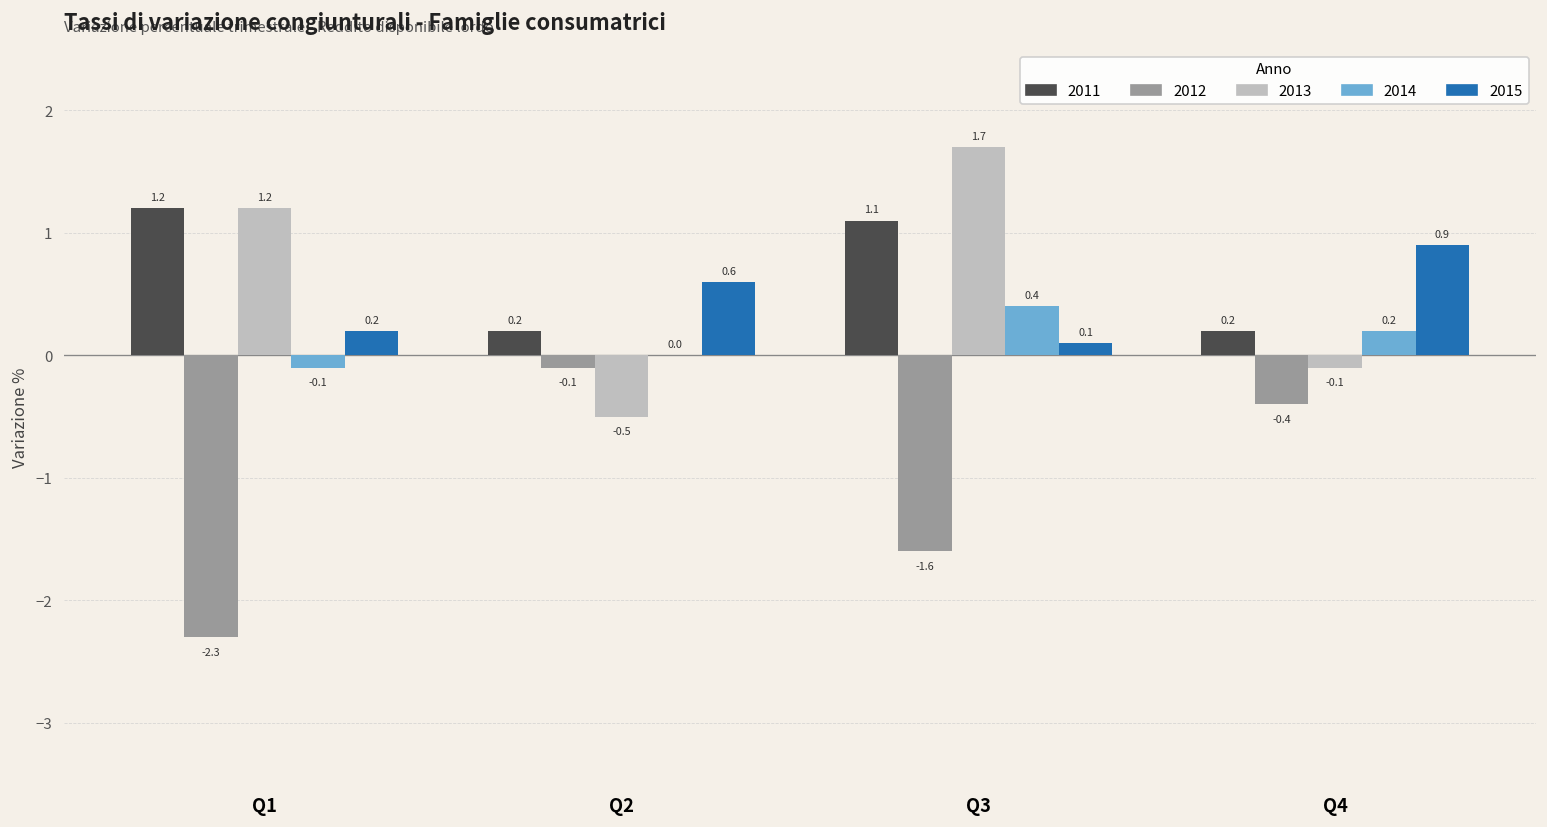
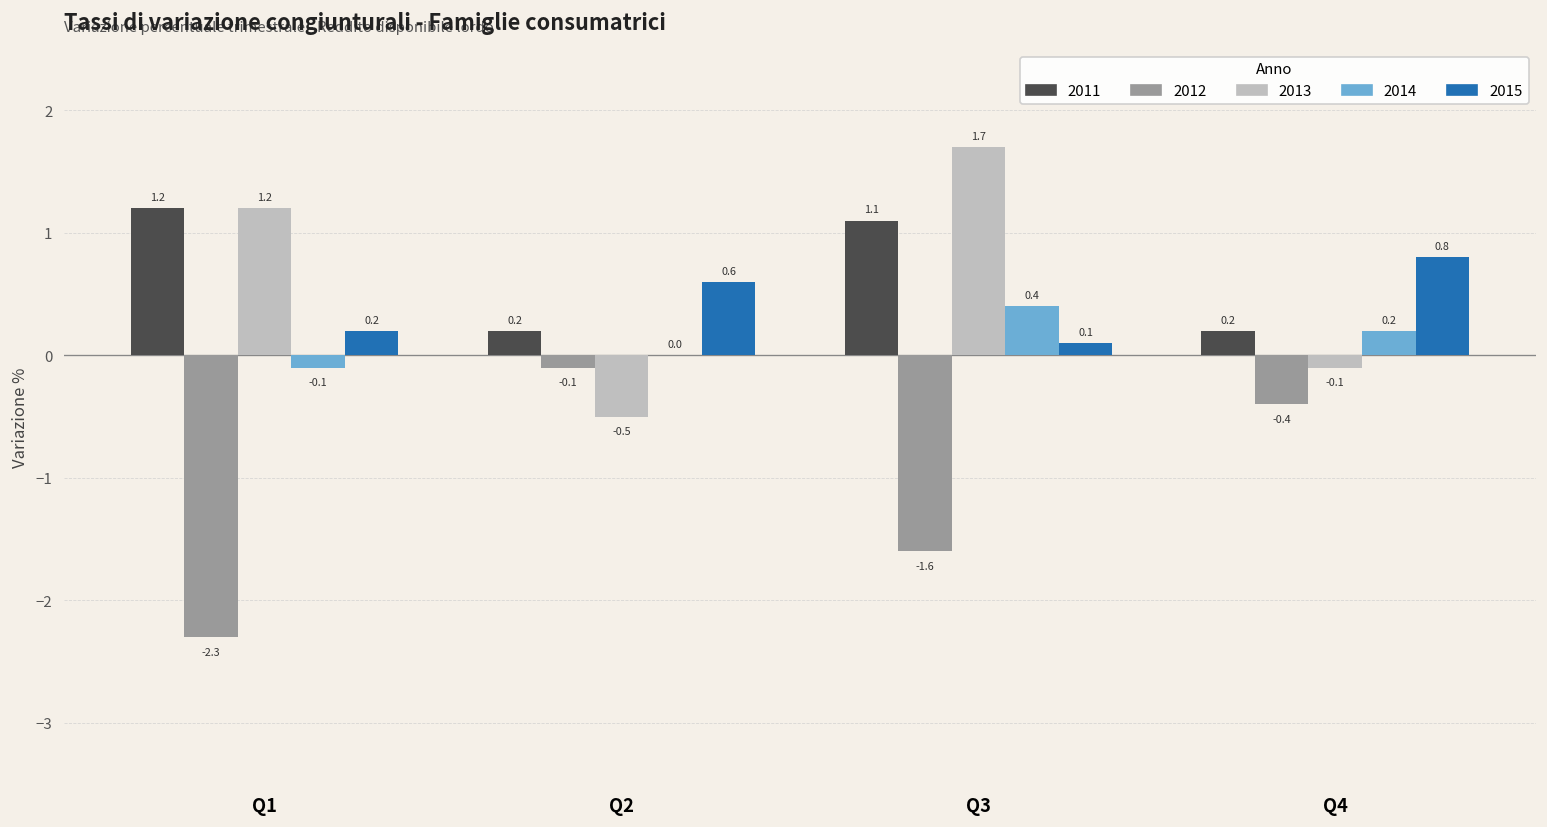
2015, Q4: 0.9 -> 0.8
